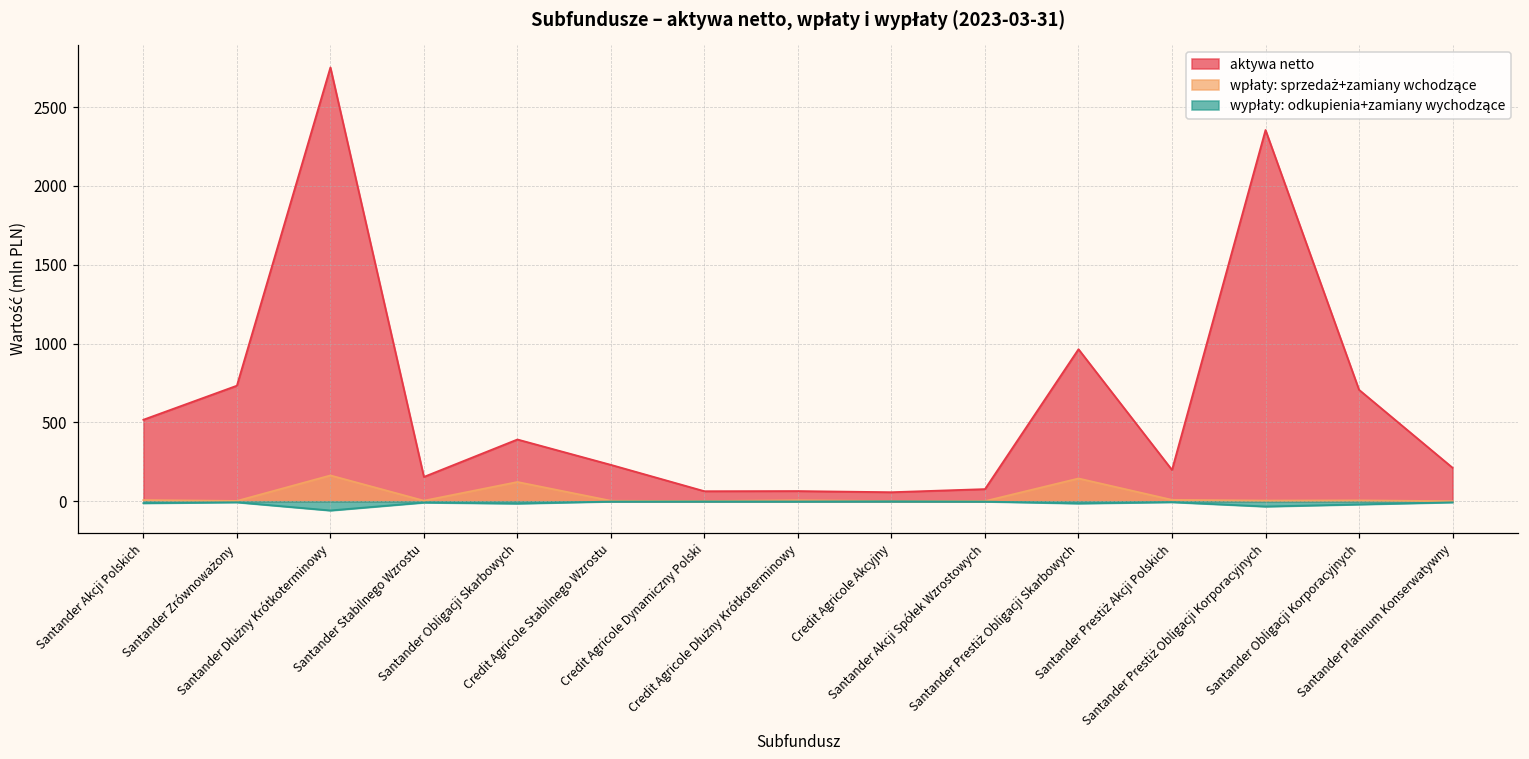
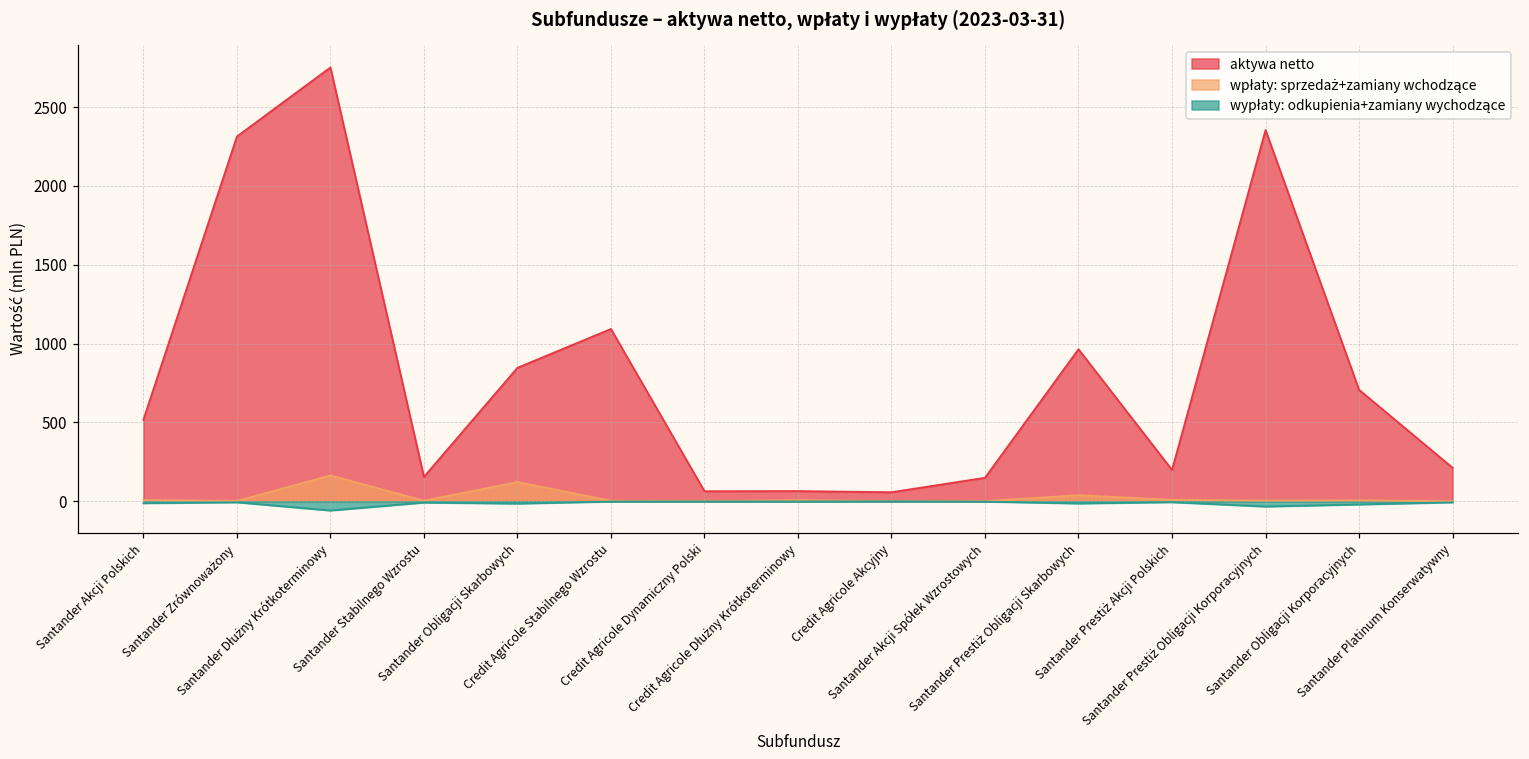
aktywa netto, Santander Zrównoważony: 730 -> 2310
aktywa netto, Santander Obligacji Skarbowych: 390 -> 850
aktywa netto, Credit Agricole Stabilnego Wzrostu: 230 -> 1090
aktywa netto, Santander Akcji Spółek Wzrostowych: 80 -> 150
wpłaty: sprzedaż+zamiany wchodzące, Santander Prestiż Obligacji Skarbowych: 140 -> 40
